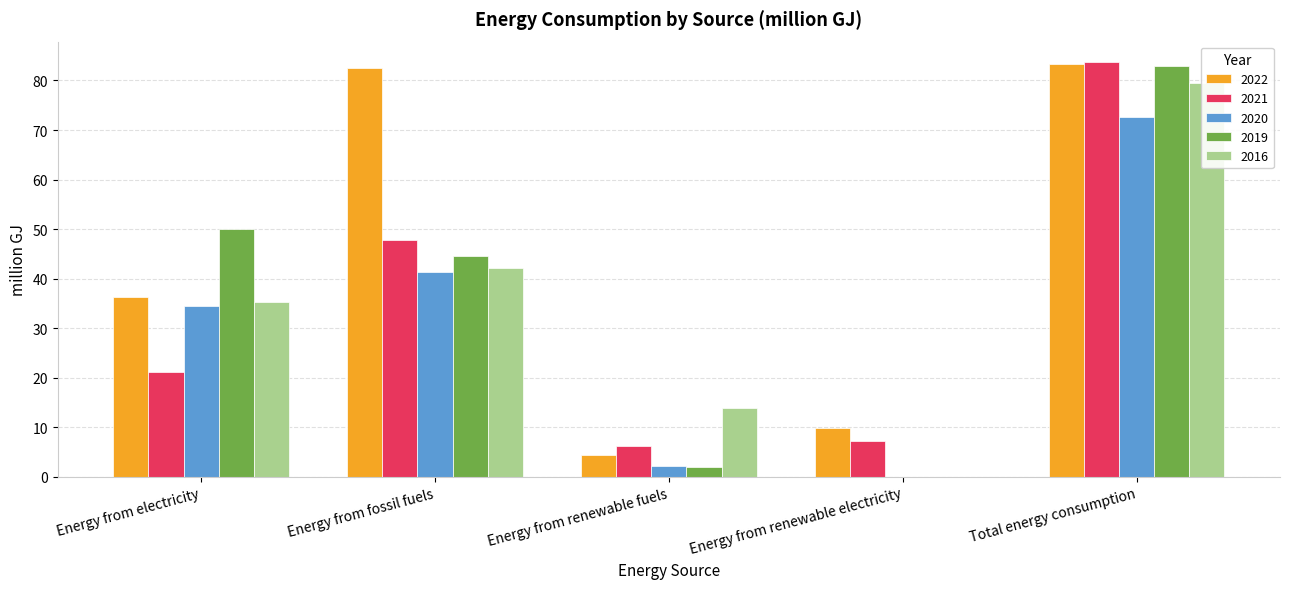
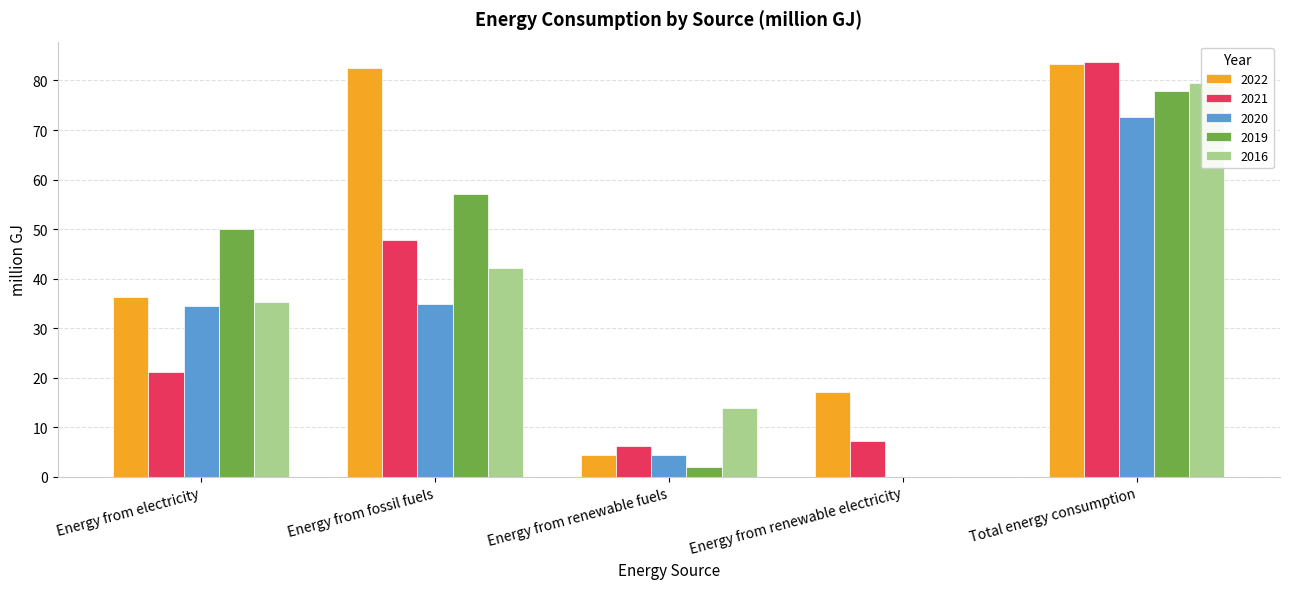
2020, Energy from fossil fuels: 41 -> 35
2019, Energy from fossil fuels: 45 -> 57
2020, Energy from renewable fuels: 2 -> 4
2022, Energy from renewable electricity: 10 -> 17
2019, Total energy consumption: 83 -> 78
